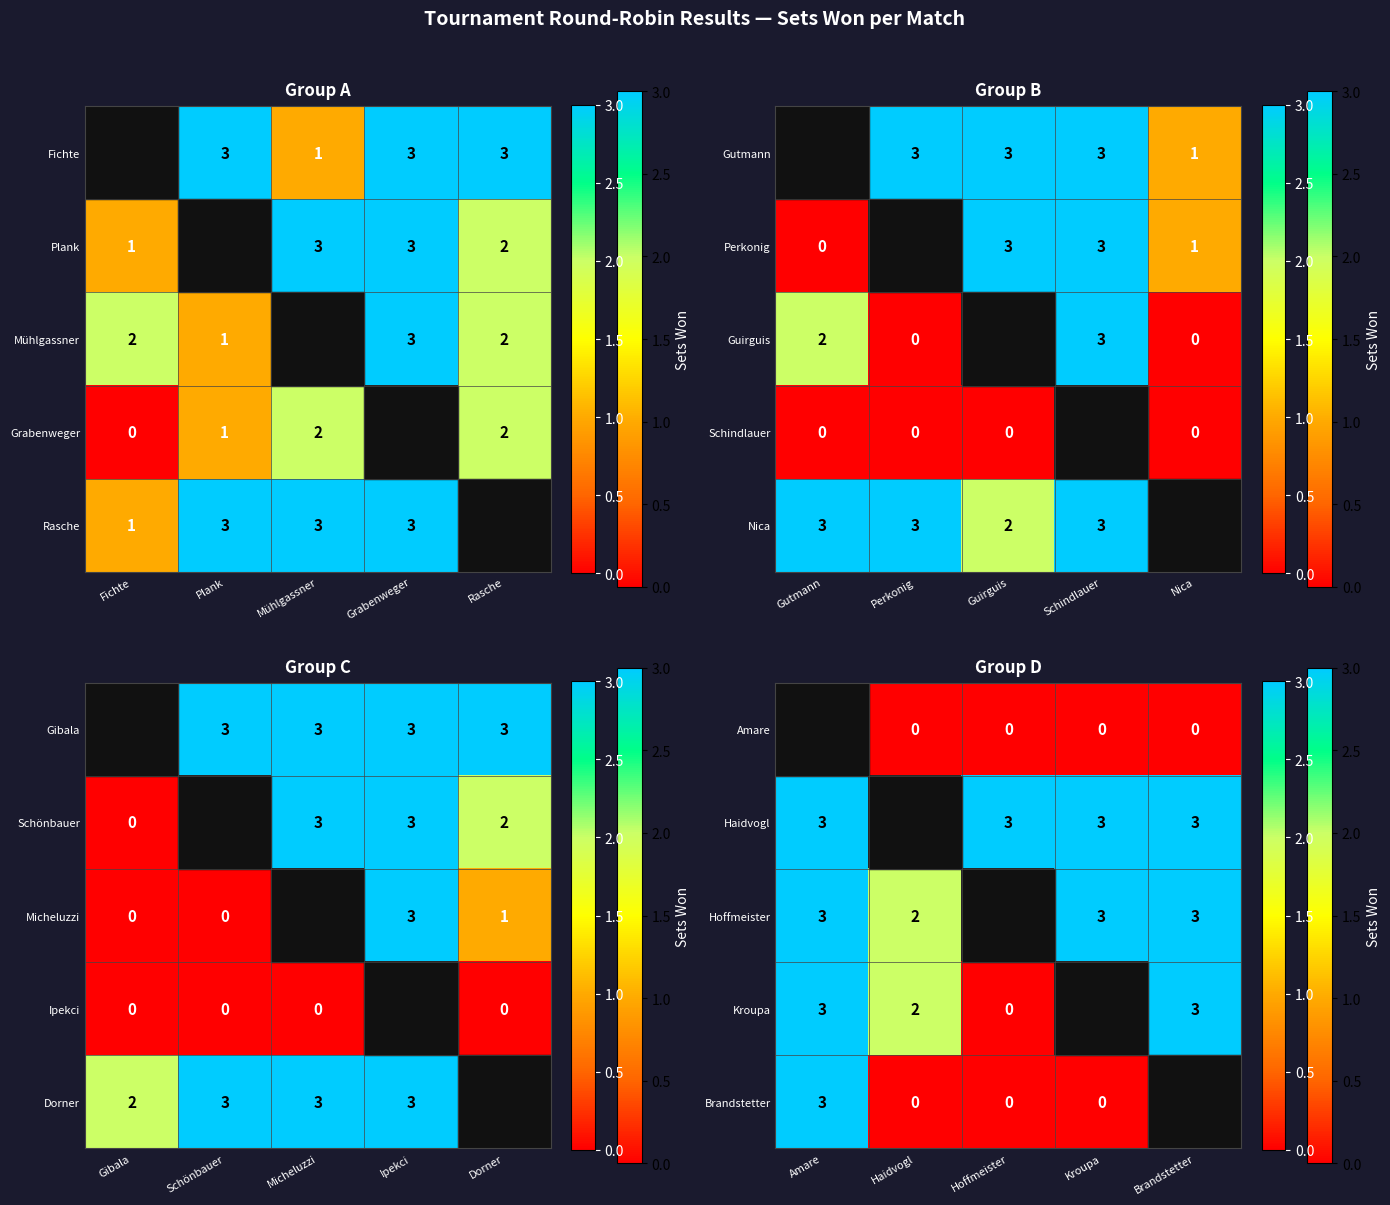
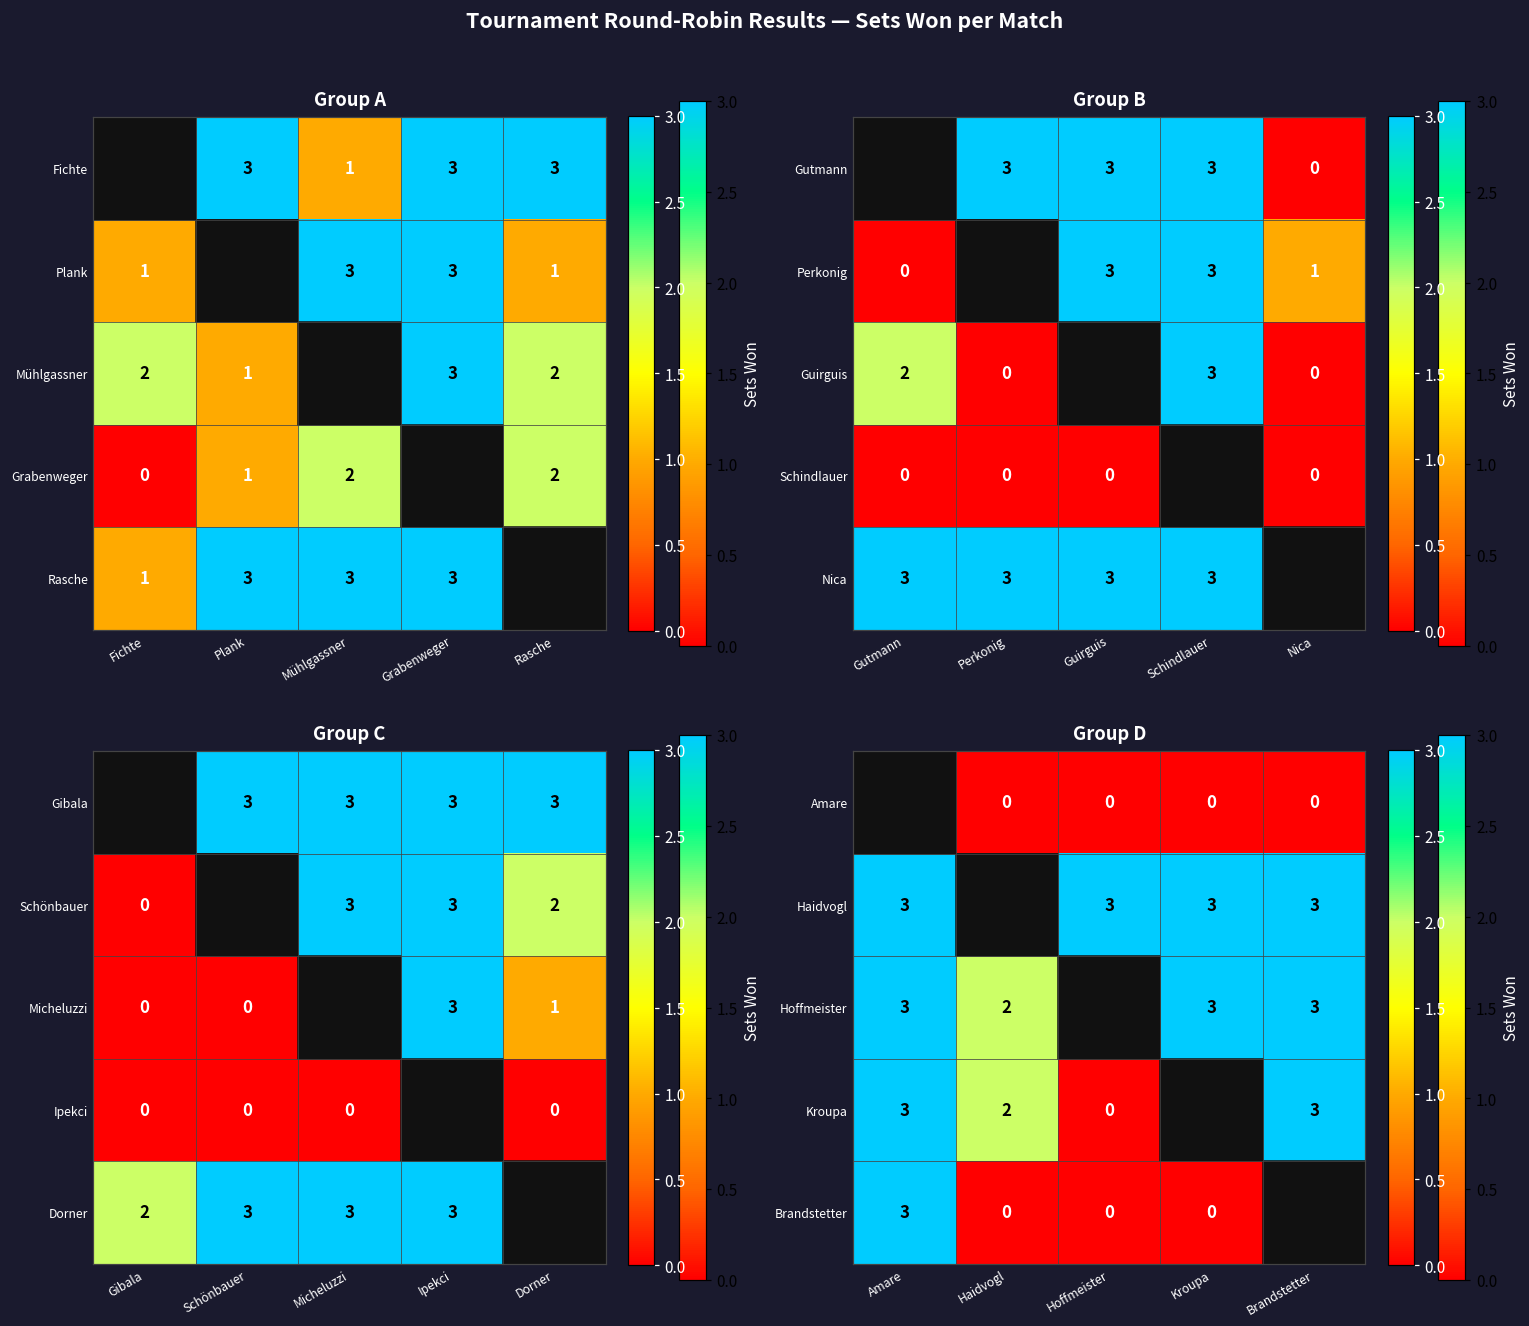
Group A, Plank, Rasche: 2 -> 1
Group B, Gutmann, Nica: 1 -> 0
Group B, Nica, Guirguis: 2 -> 3
